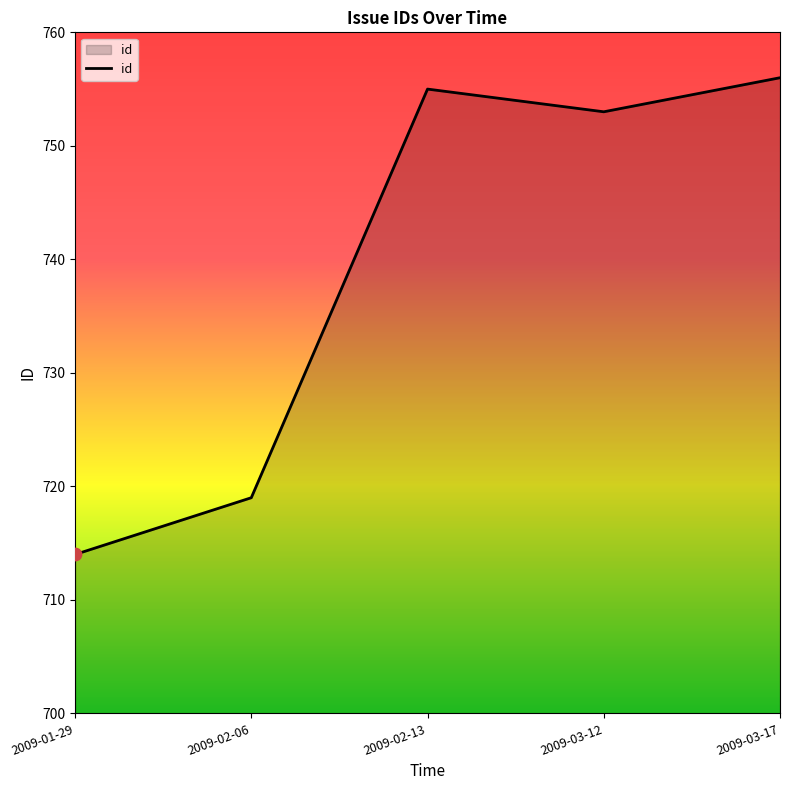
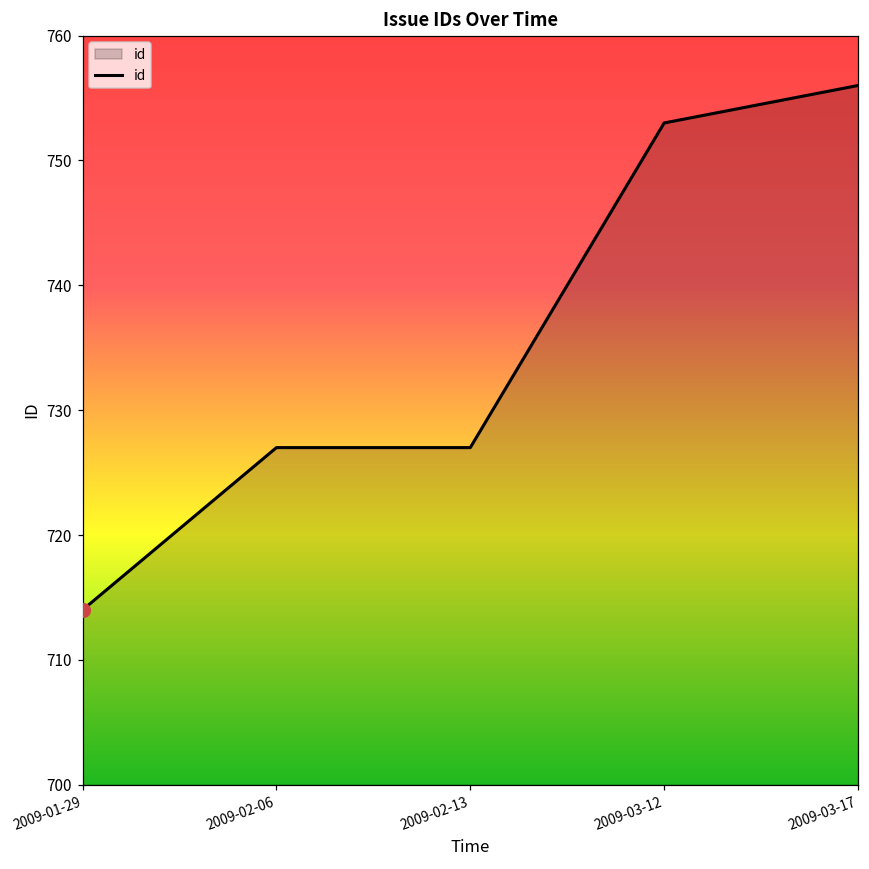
id, 2009-02-06: 719 -> 727
id, 2009-02-13: 755 -> 727
